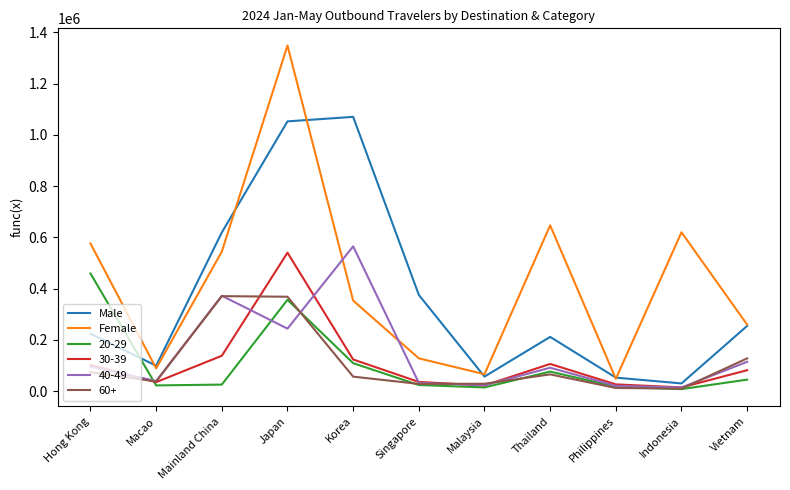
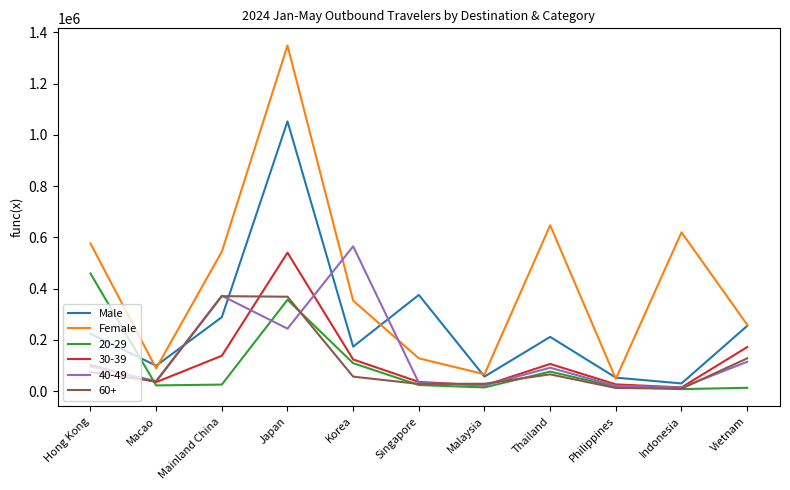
Male, Mainland China: 620000 -> 290000
Male, Korea: 1070000 -> 170000
20-29, Vietnam: 40000 -> 10000
30-39, Vietnam: 80000 -> 170000
